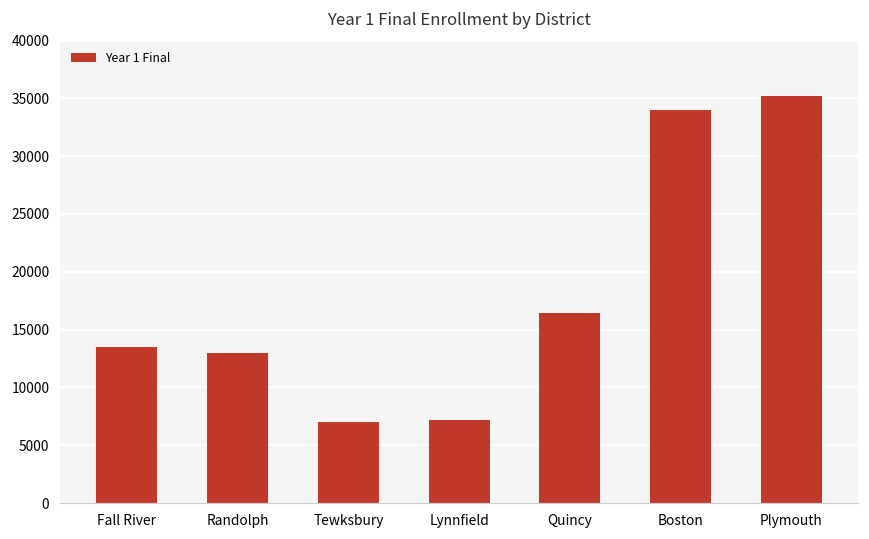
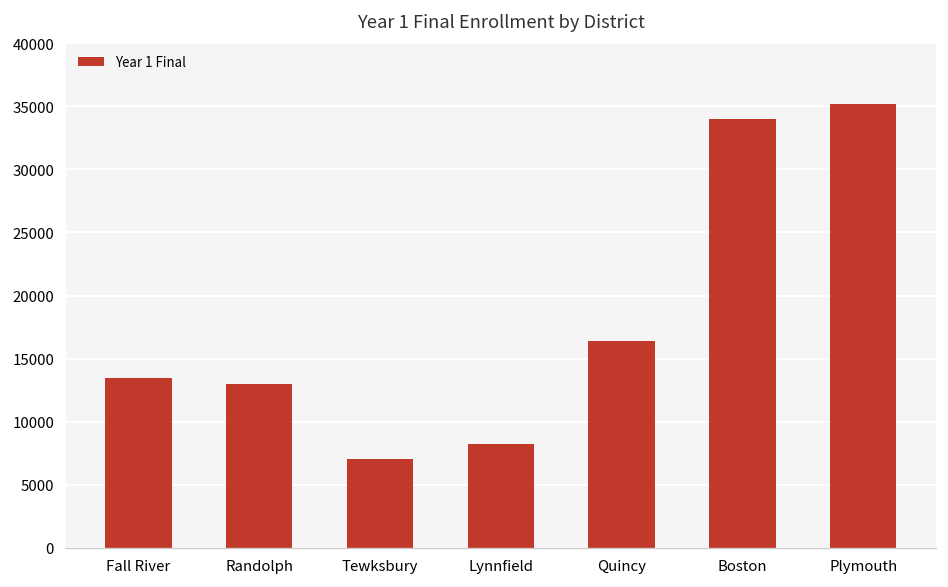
Lynnfield: 7200 -> 8200
